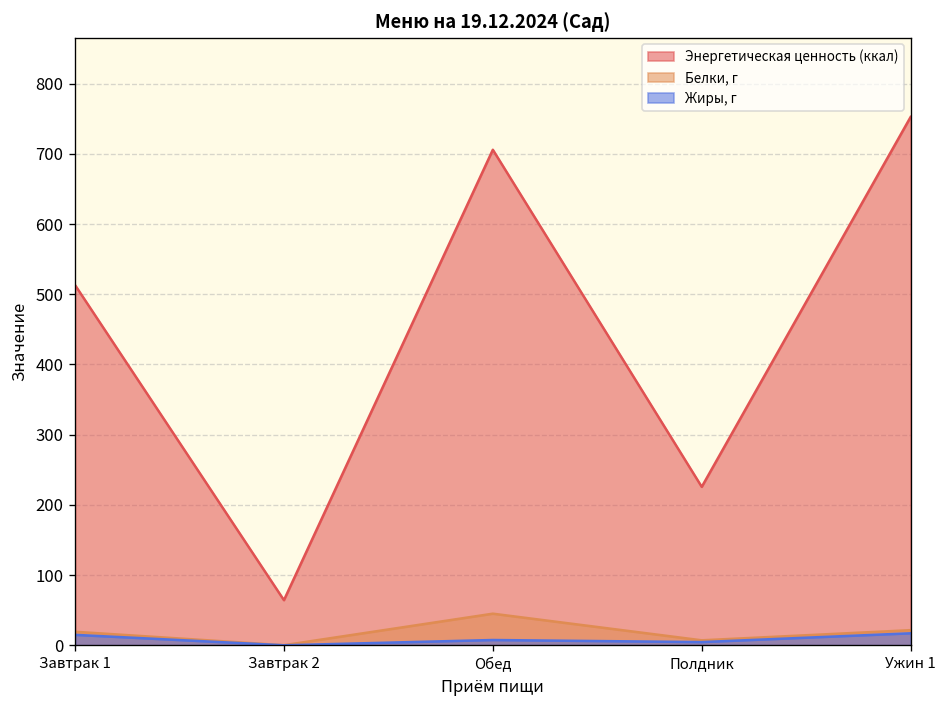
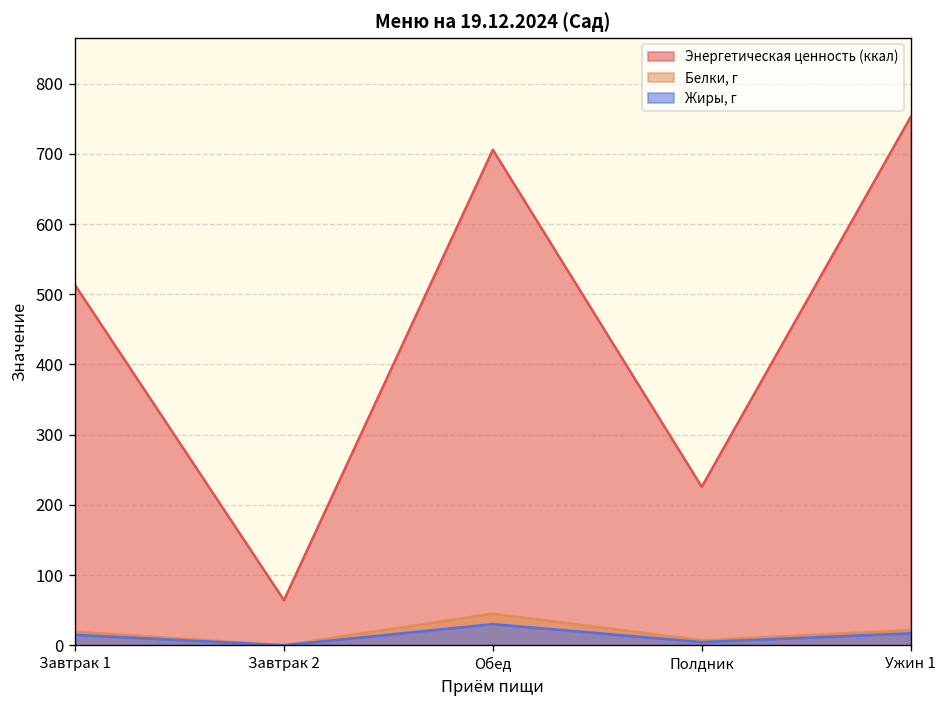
Жиры, г, Обед: 10 -> 30
